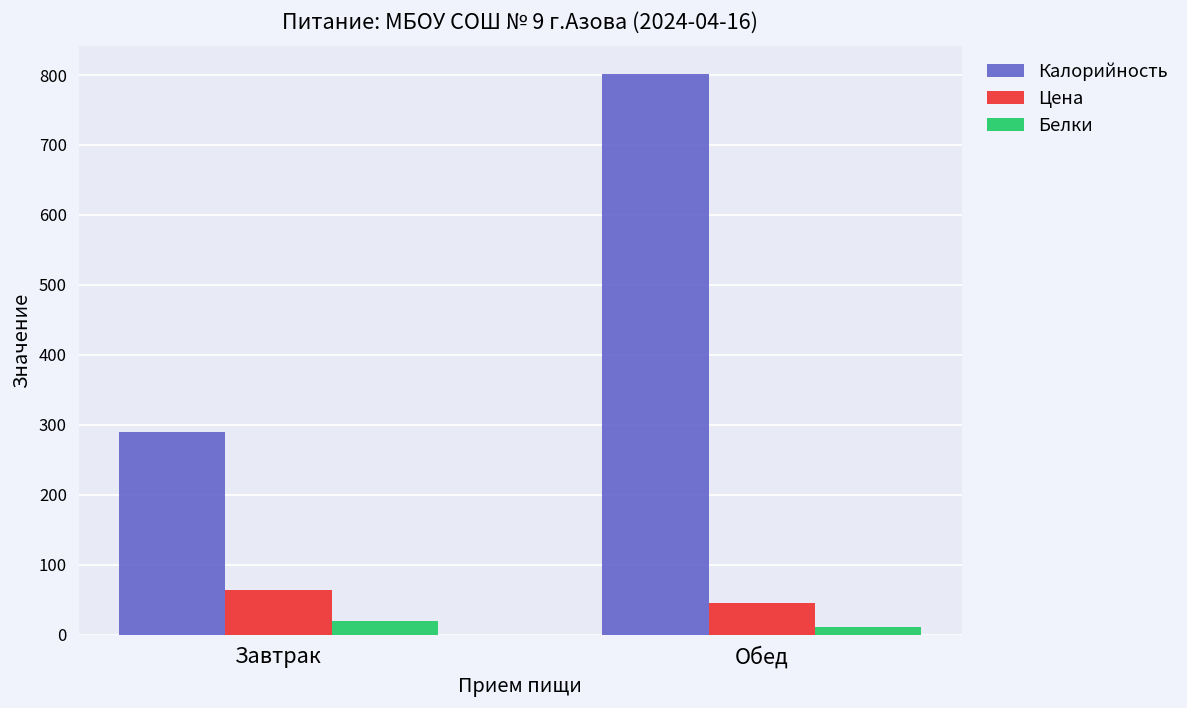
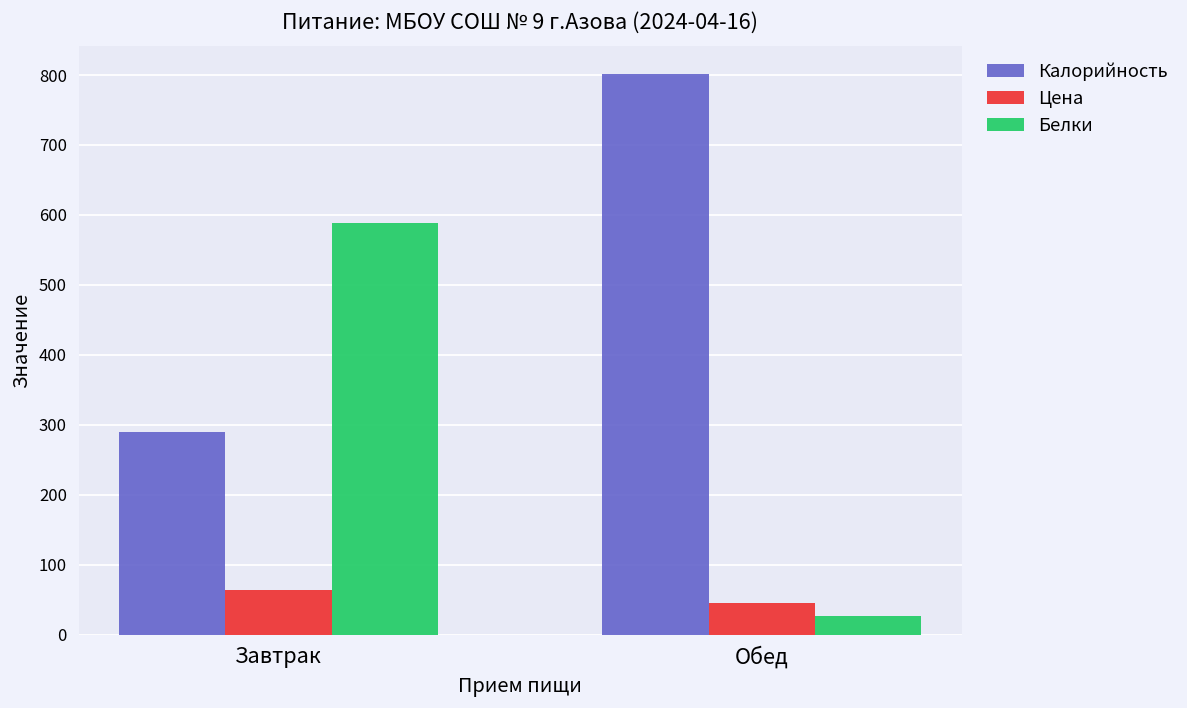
Белки, Завтрак: 20 -> 590
Белки, Обед: 10 -> 30
